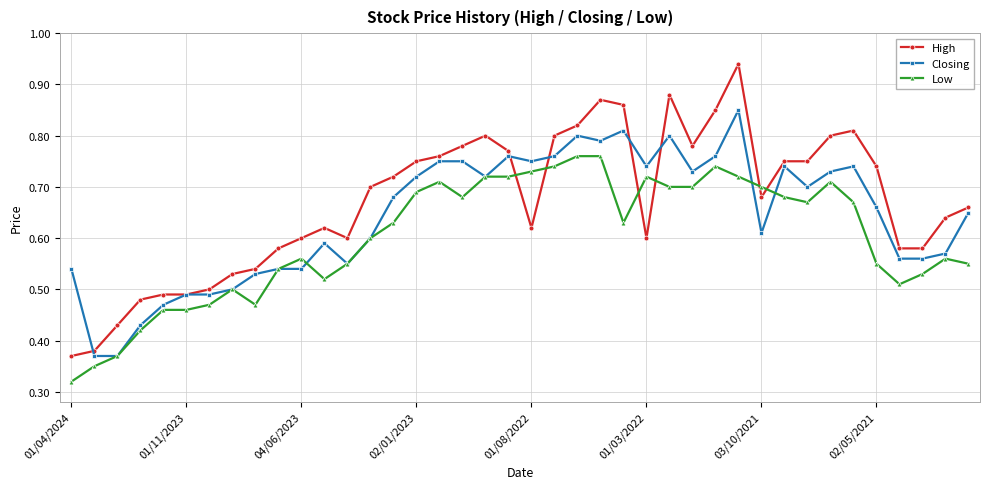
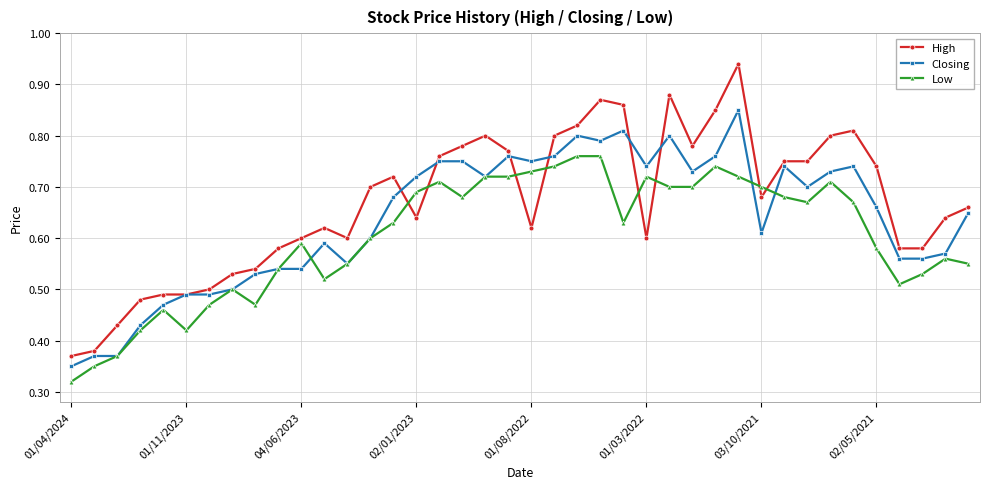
Closing, 01/04/2024: 0.54 -> 0.35
Low, 01/11/2023: 0.46 -> 0.42
Low, 04/06/2023: 0.56 -> 0.59
High, 02/01/2023: 0.75 -> 0.64
Low, 02/05/2021: 0.55 -> 0.58
